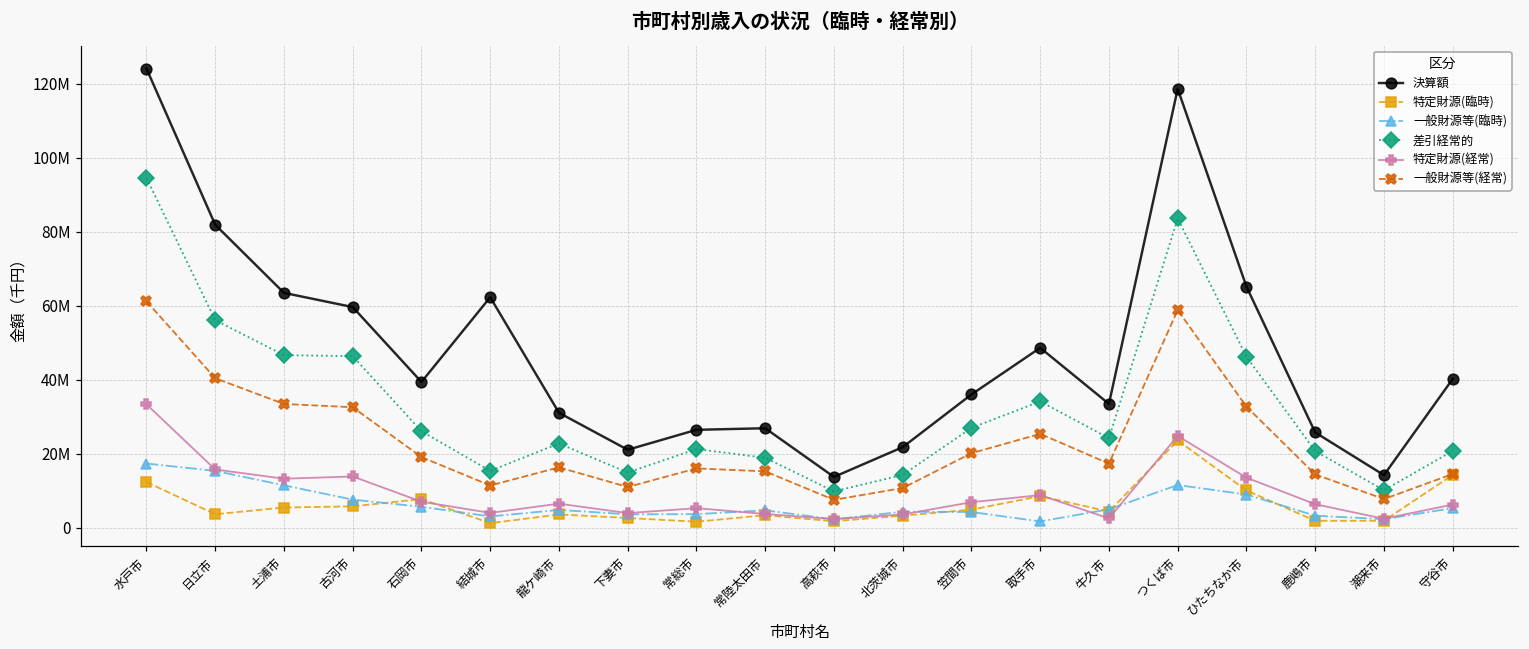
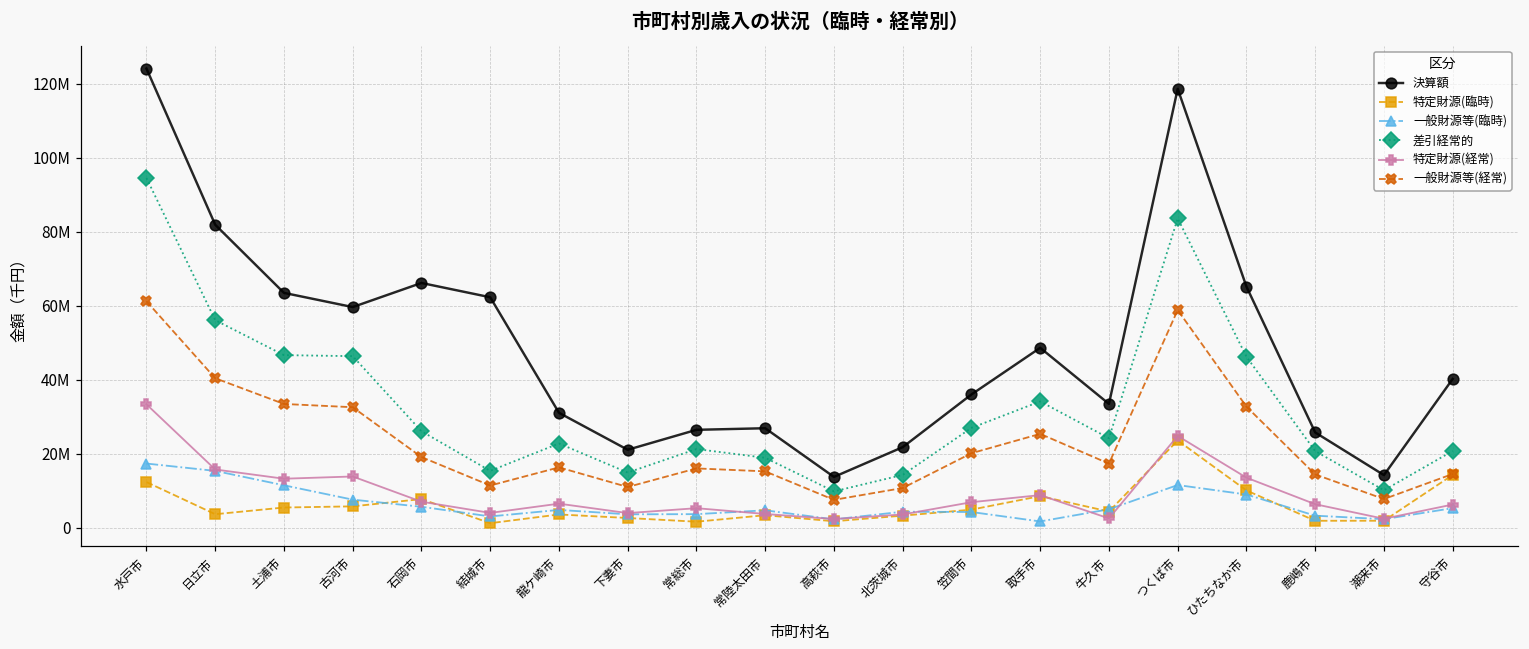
決算額, 石岡市: 39000000 -> 66000000
